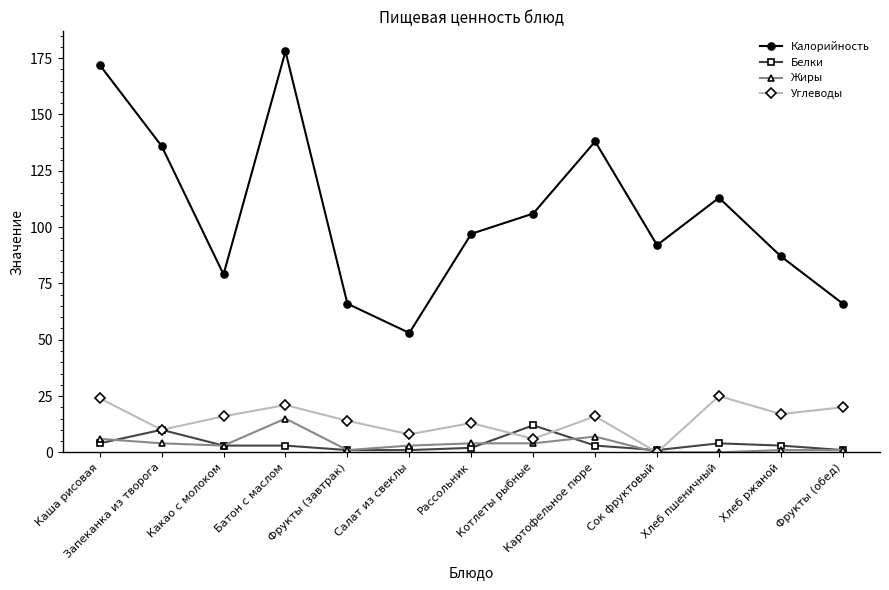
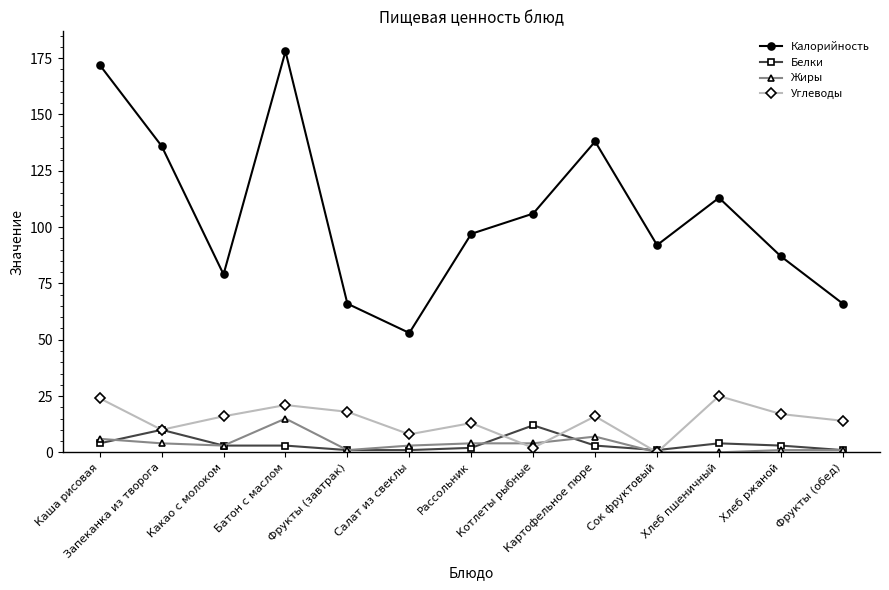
Углеводы, Фрукты (завтрак): 14 -> 18
Углеводы, Котлеты рыбные: 6 -> 2
Углеводы, Фрукты (обед): 20 -> 14
